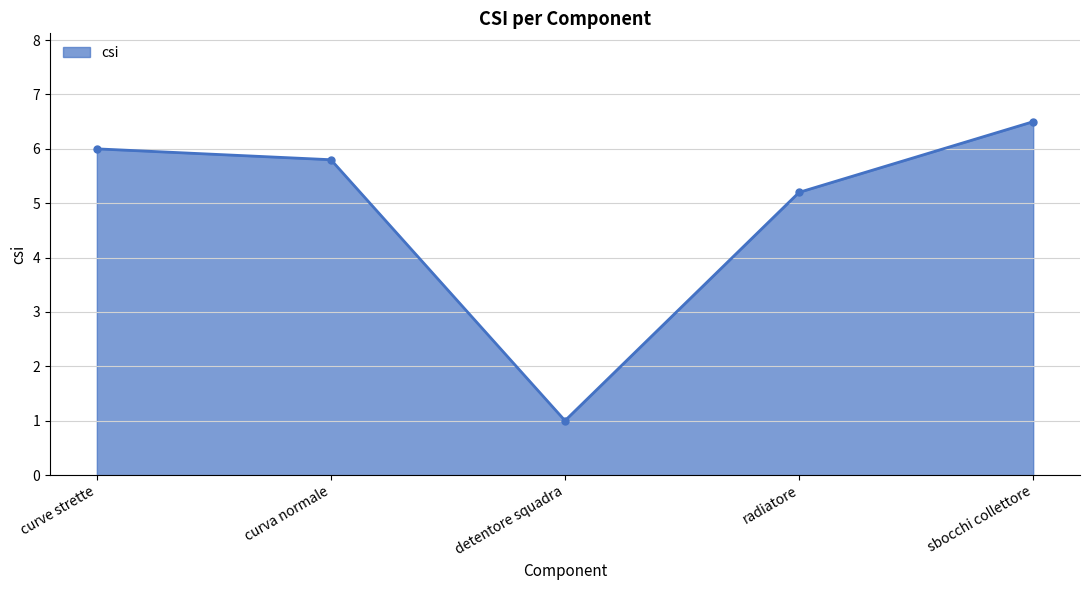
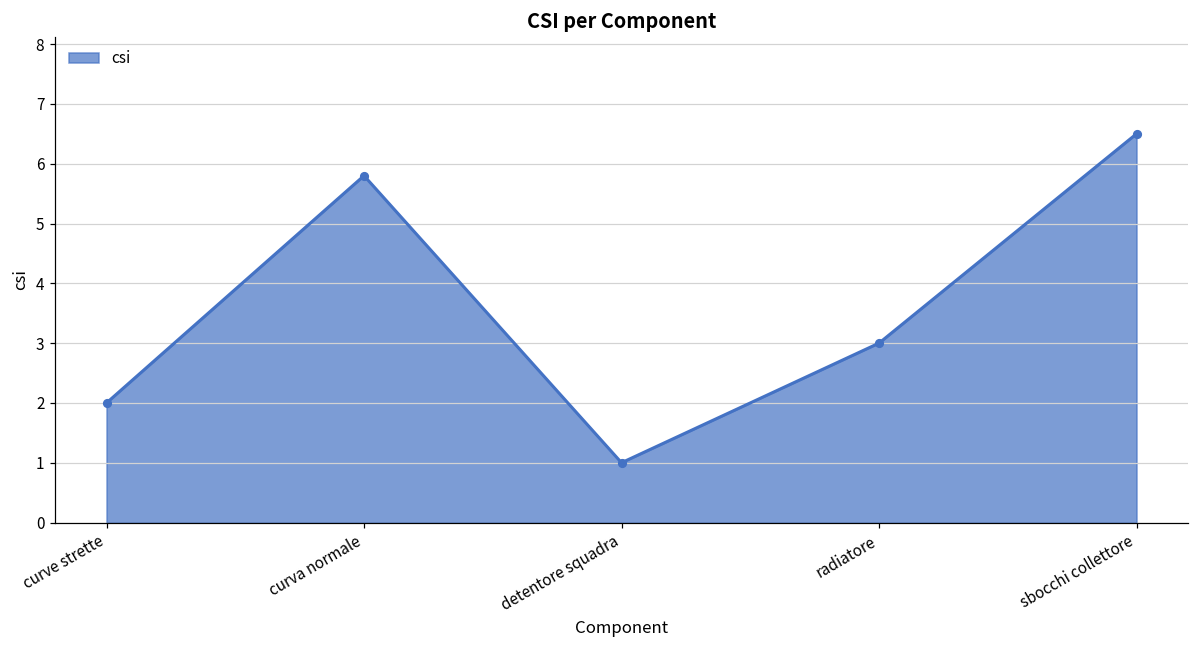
curve strette: 6 -> 2
radiatore: 5.2 -> 3.0
